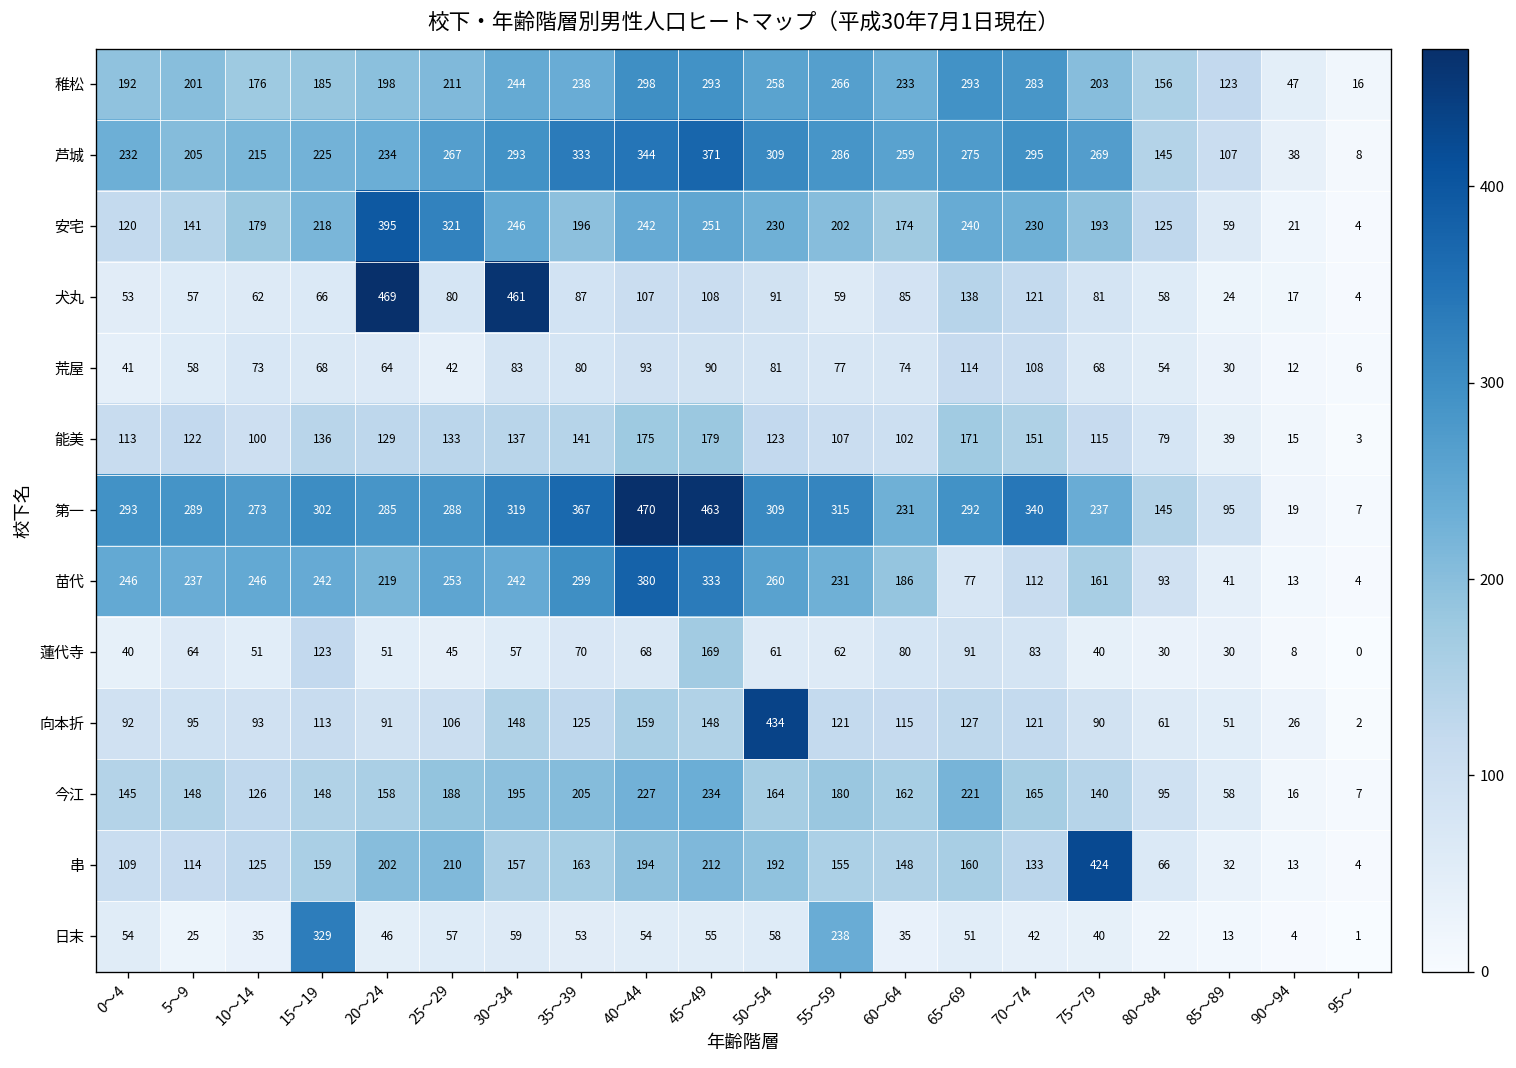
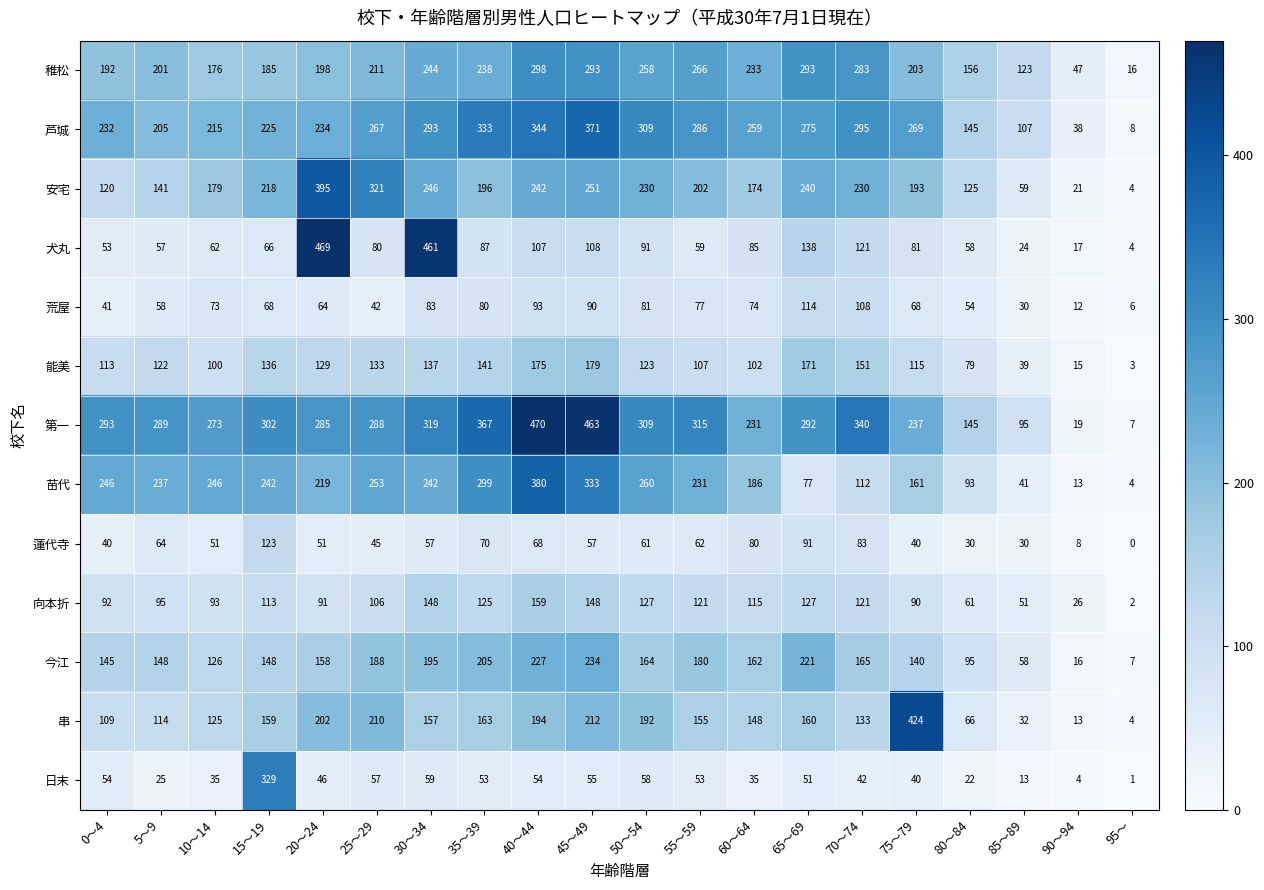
蓮代寺, 45～49: 169 -> 57
向本折, 50～54: 434 -> 127
日末, 55～59: 238 -> 53
